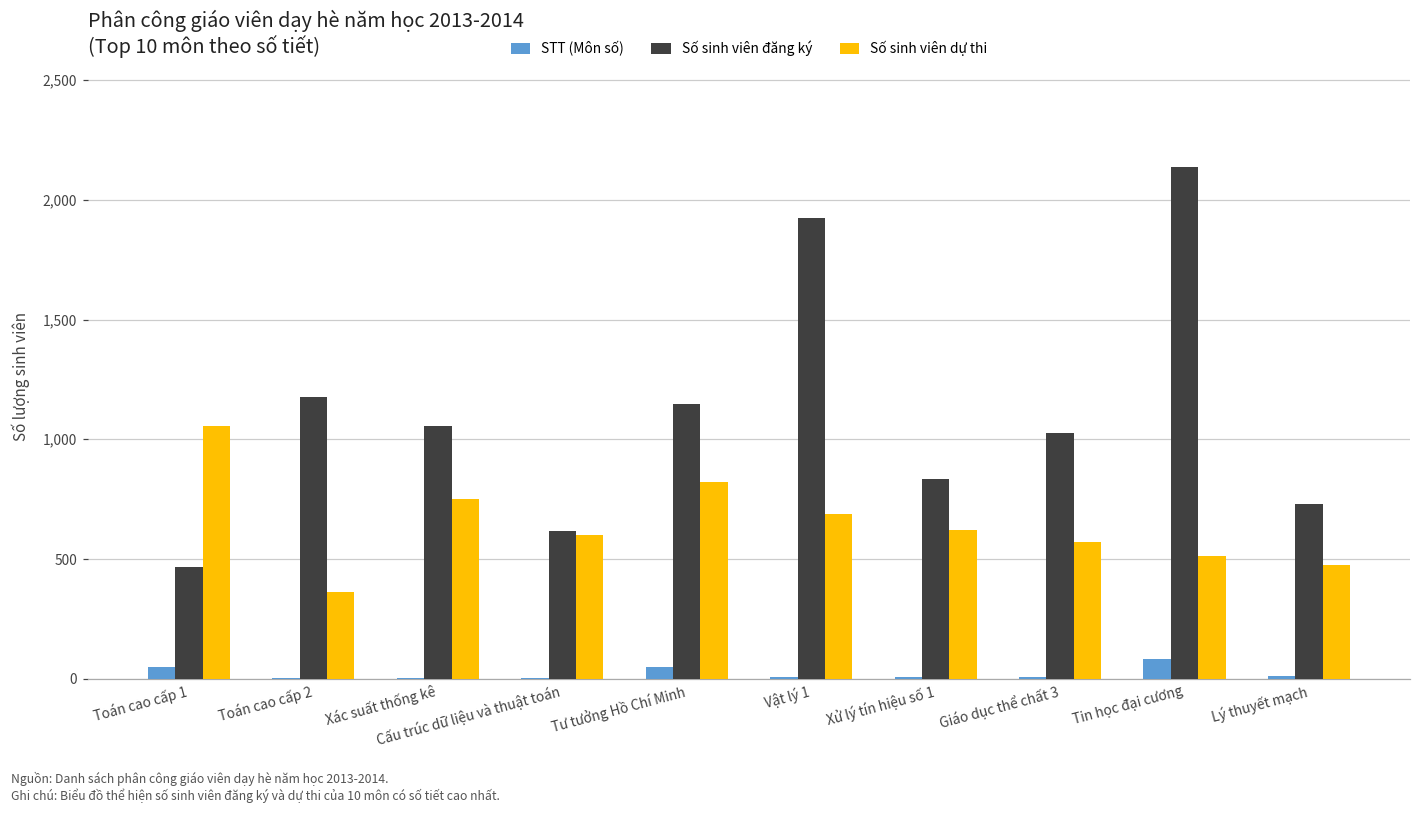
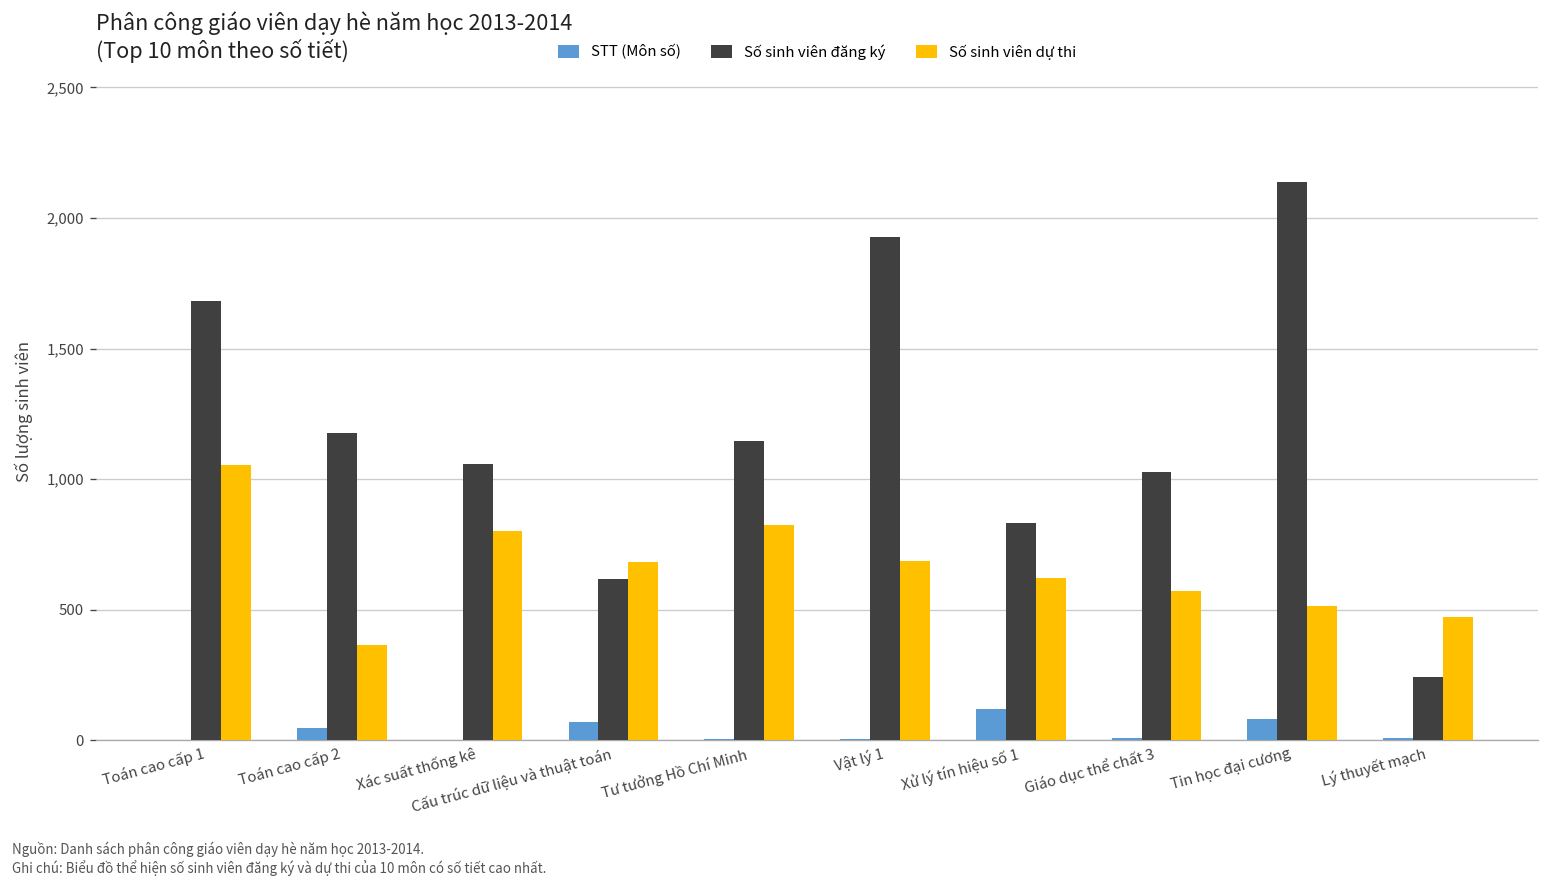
STT (Môn số), Toán cao cấp 1: 50 -> 0
Số sinh viên đăng ký, Toán cao cấp 1: 470 -> 1,680
STT (Môn số), Toán cao cấp 2: 0 -> 50
Số sinh viên dự thi, Xác suất thống kê: 750 -> 800
STT (Môn số), Cấu trúc dữ liệu và thuật toán: 0 -> 70
Số sinh viên dự thi, Cấu trúc dữ liệu và thuật toán: 600 -> 690
STT (Môn số), Tư tưởng Hồ Chí Minh: 50 -> 10
STT (Môn số), Xử lý tín hiệu số 1: 10 -> 120
Số sinh viên đăng ký, Lý thuyết mạch: 730 -> 240
